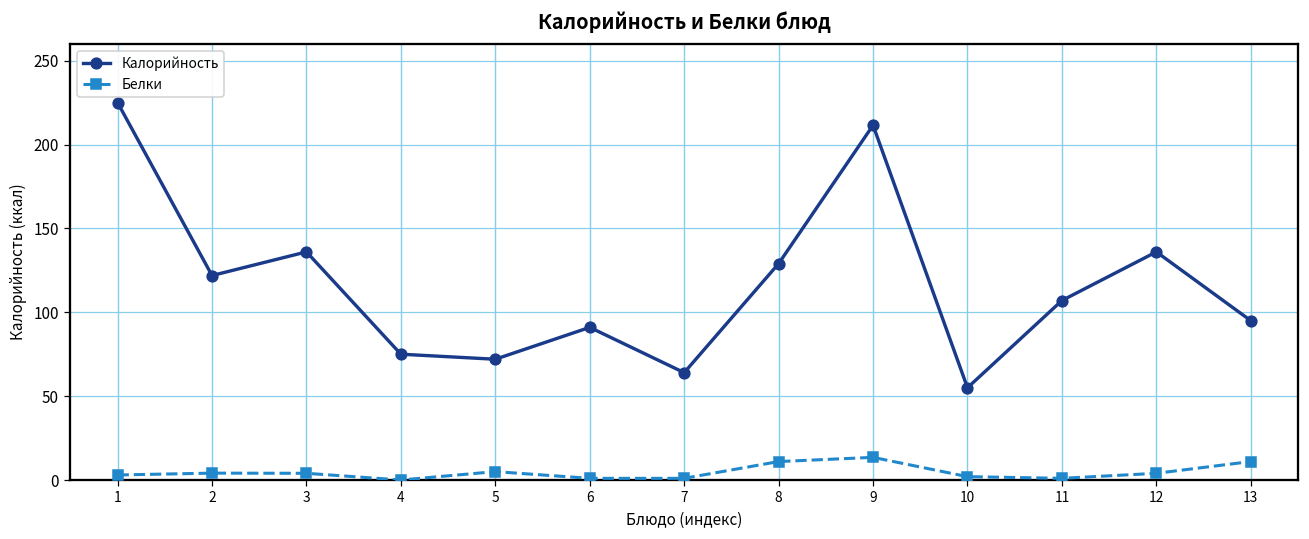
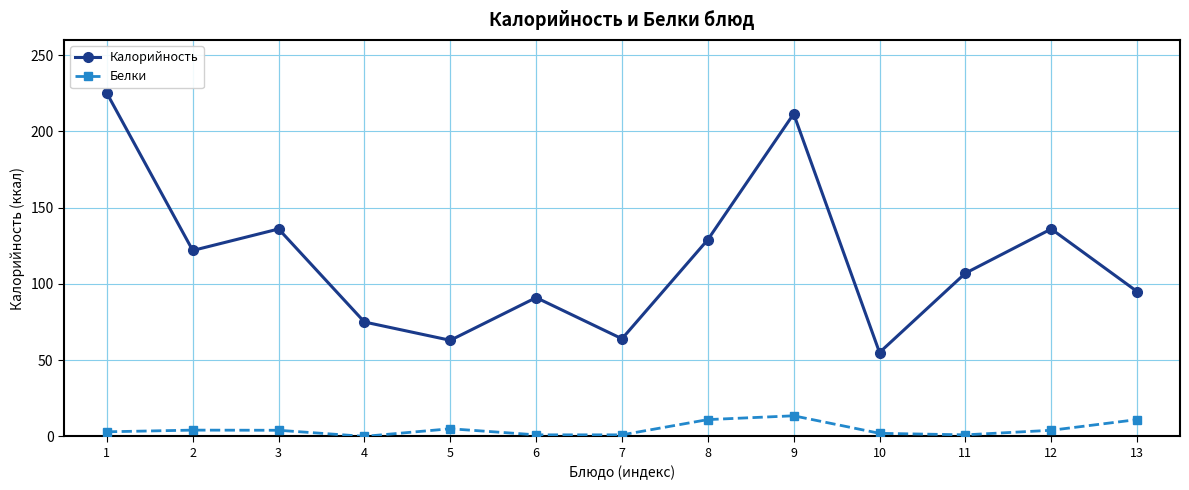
Калорийность, 5: 72 -> 63
